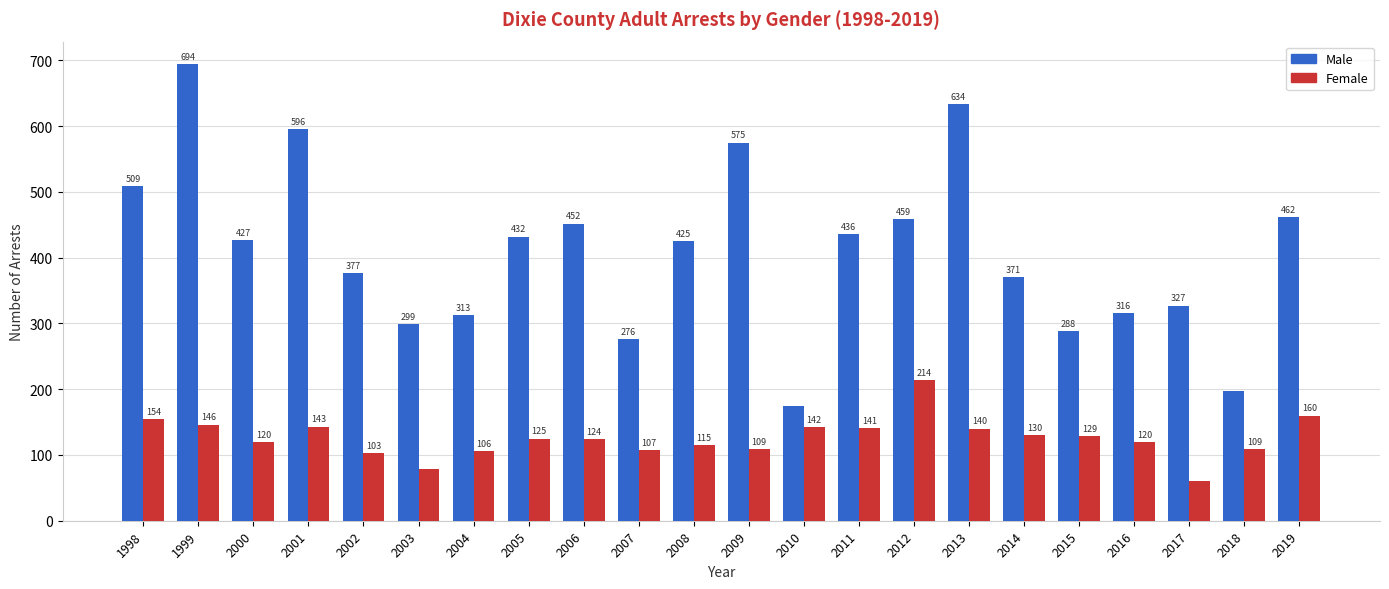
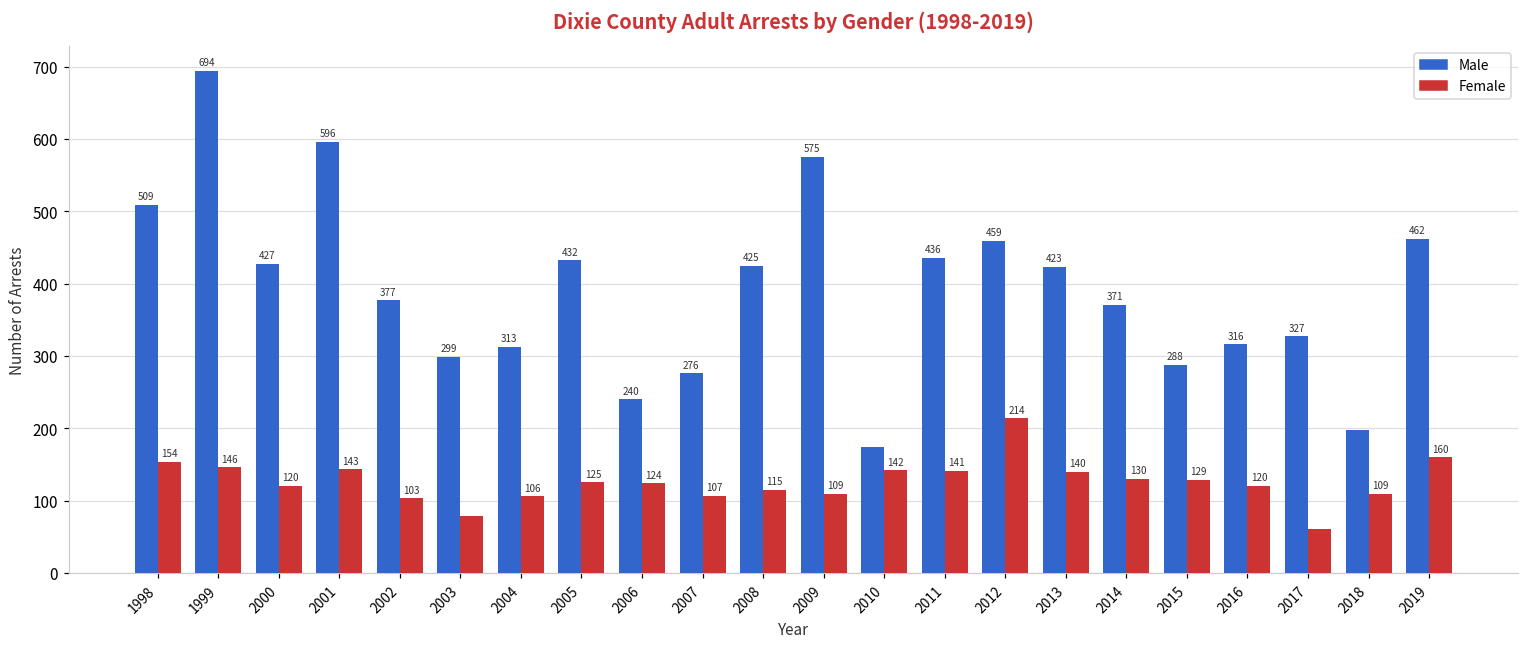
Male, 2006: 452 -> 240
Male, 2013: 634 -> 423
